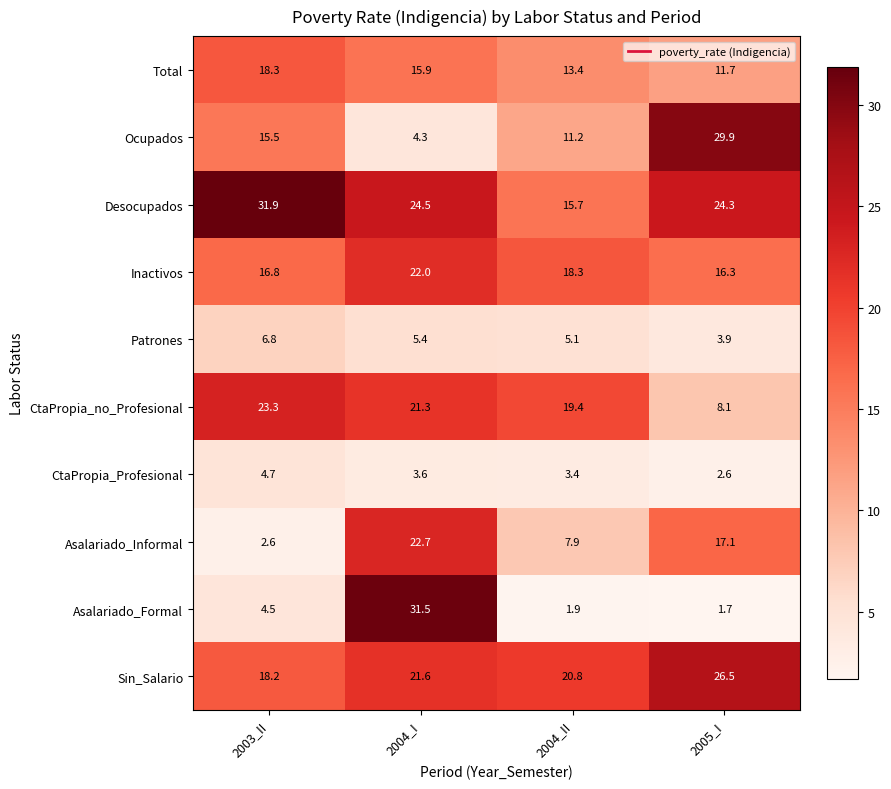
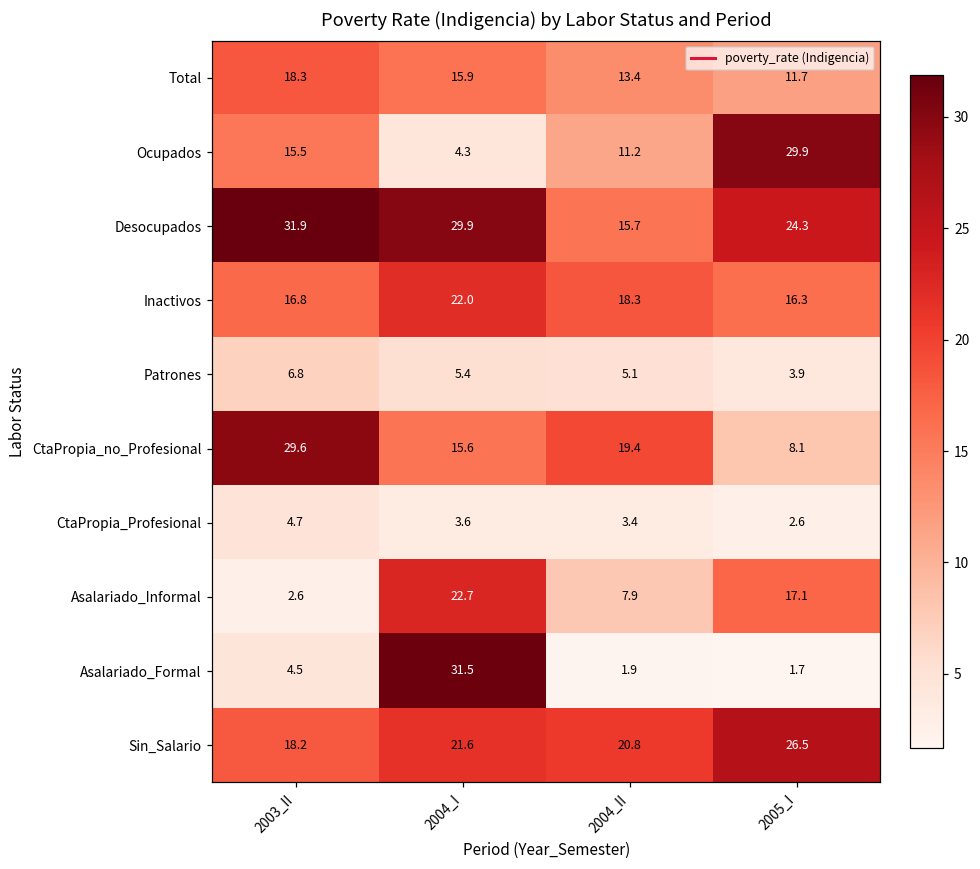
Desocupados, 2004_I: 24.5 -> 29.9
CtaPropia_no_Profesional, 2003_II: 23.3 -> 29.6
CtaPropia_no_Profesional, 2004_I: 21.3 -> 15.6
